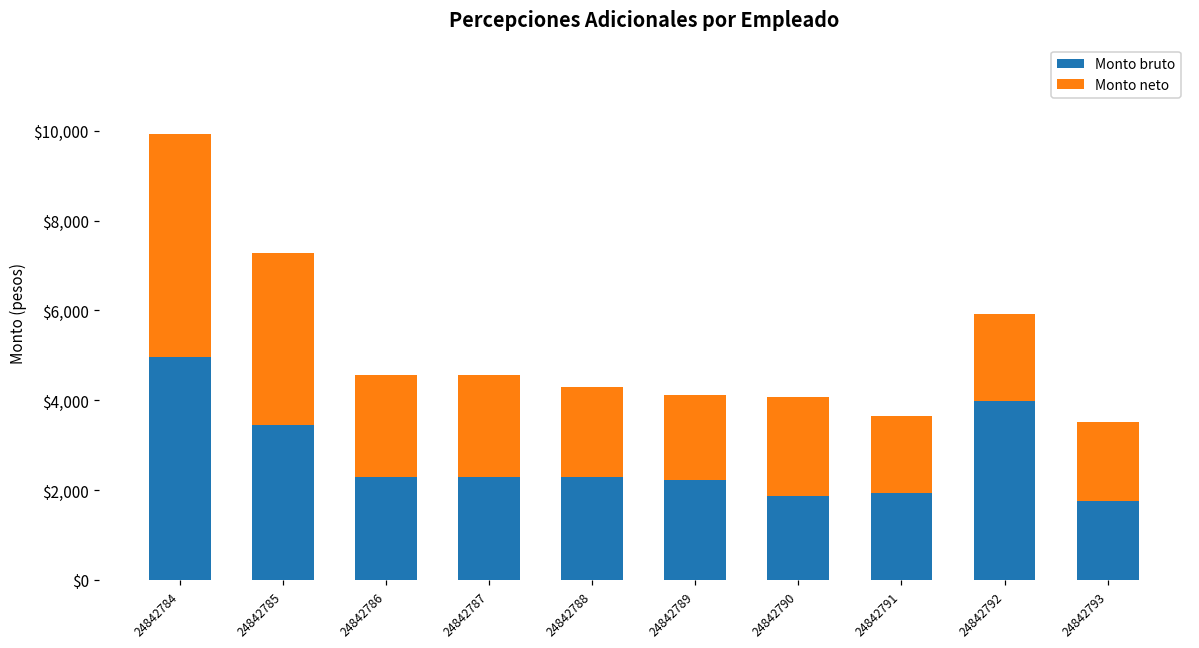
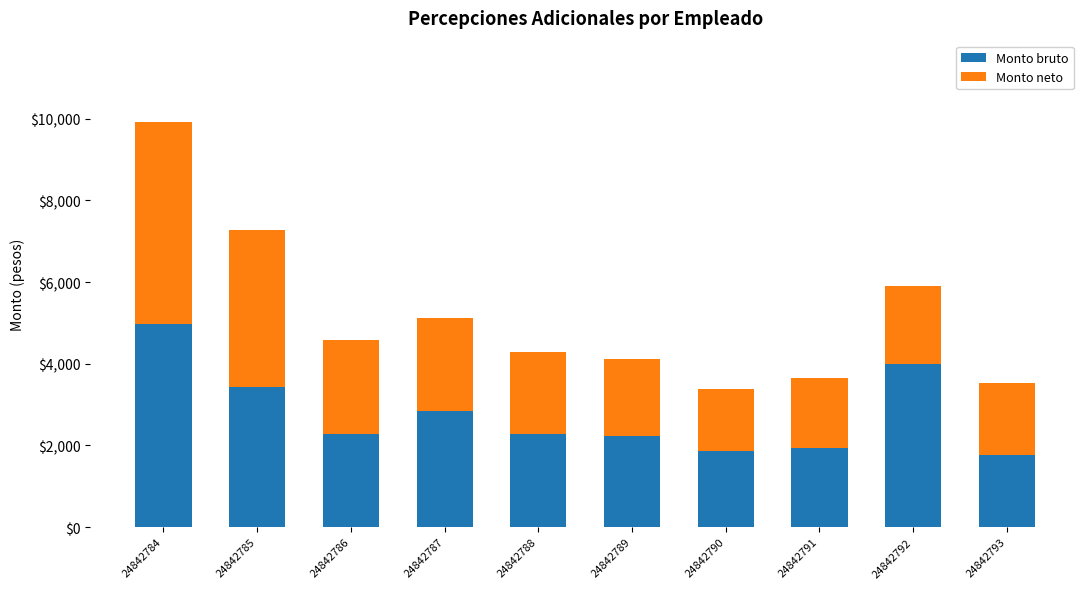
Monto bruto, 24842787: $2,300 -> $2,800
Monto neto, 24842790: $2,200 -> $1,500
